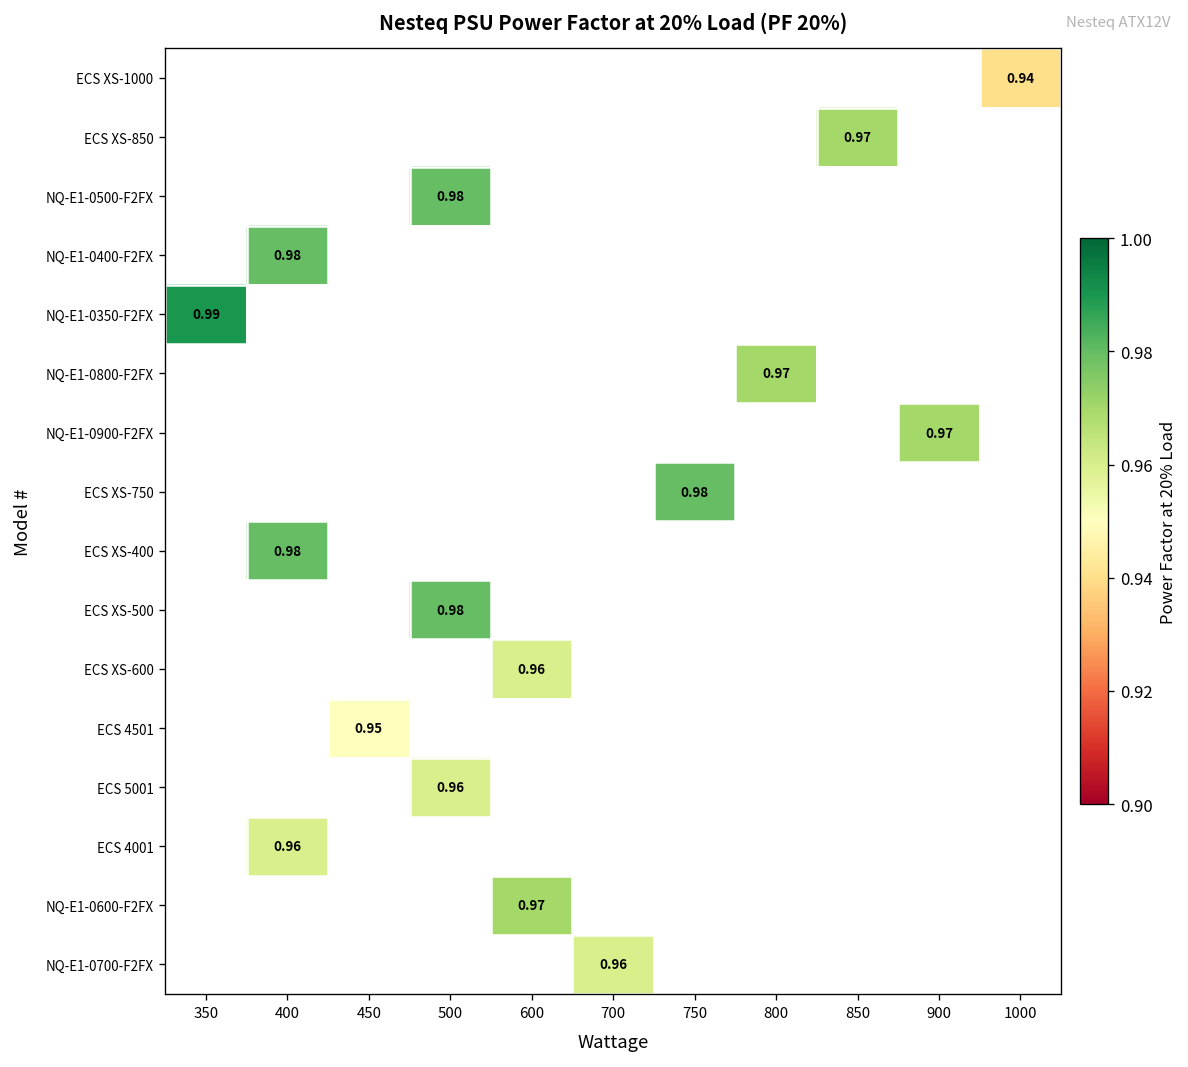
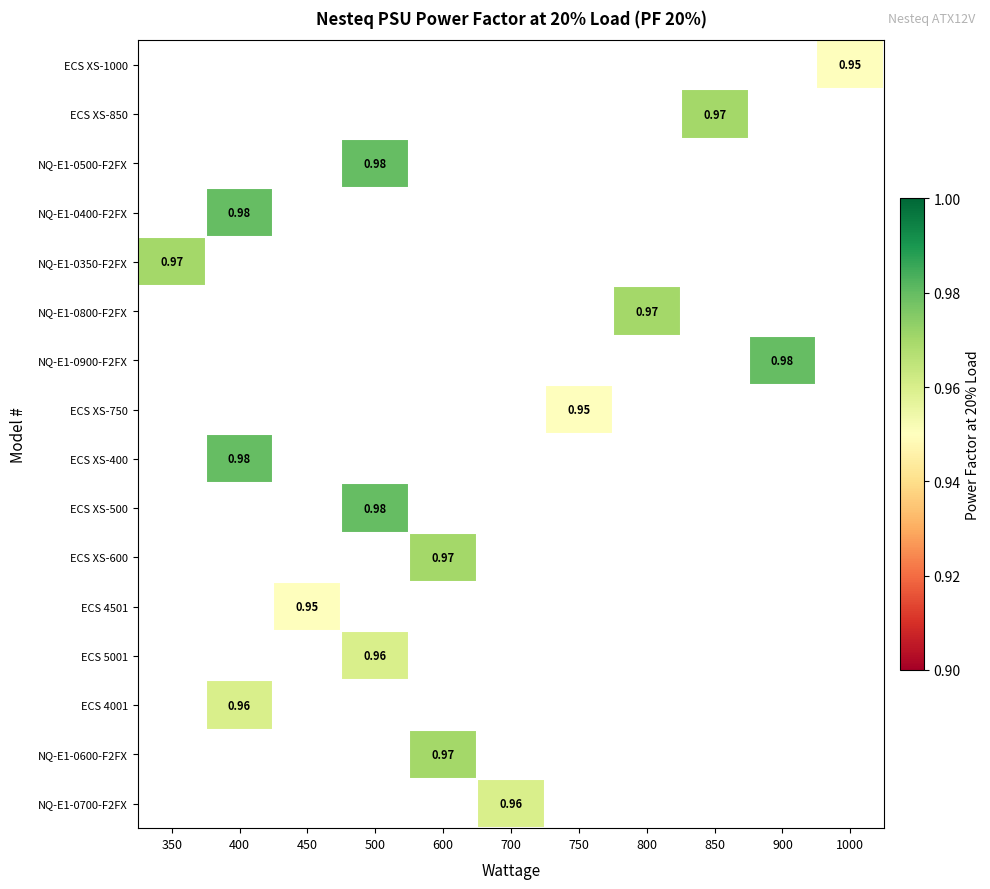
ECS XS-1000, 1000: 0.94 -> 0.95
NQ-E1-0350-F2FX, 350: 0.99 -> 0.97
NQ-E1-0900-F2FX, 900: 0.97 -> 0.98
ECS XS-750, 750: 0.98 -> 0.95
ECS XS-600, 600: 0.96 -> 0.97
